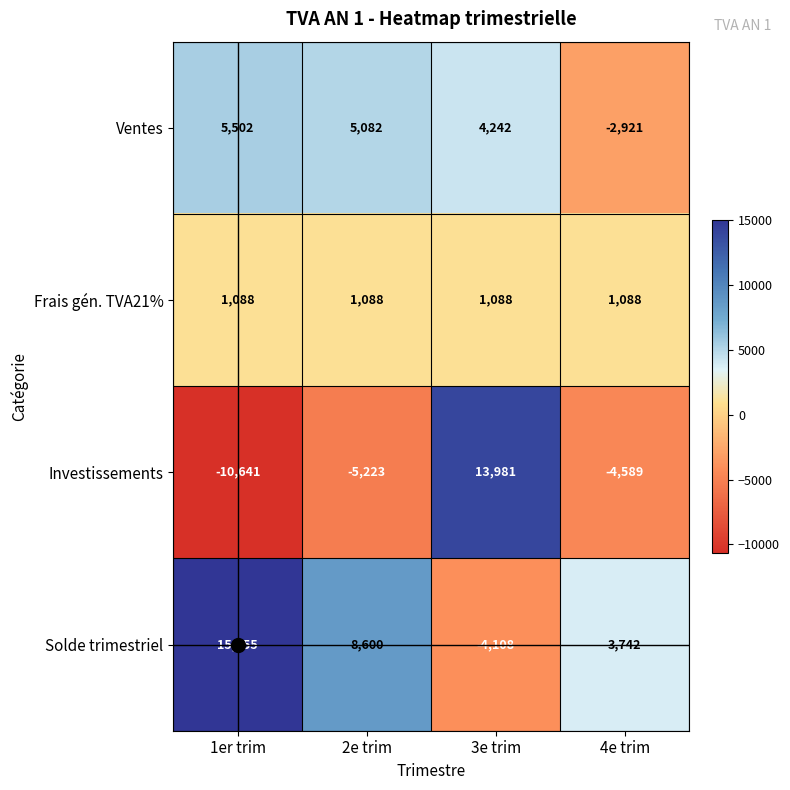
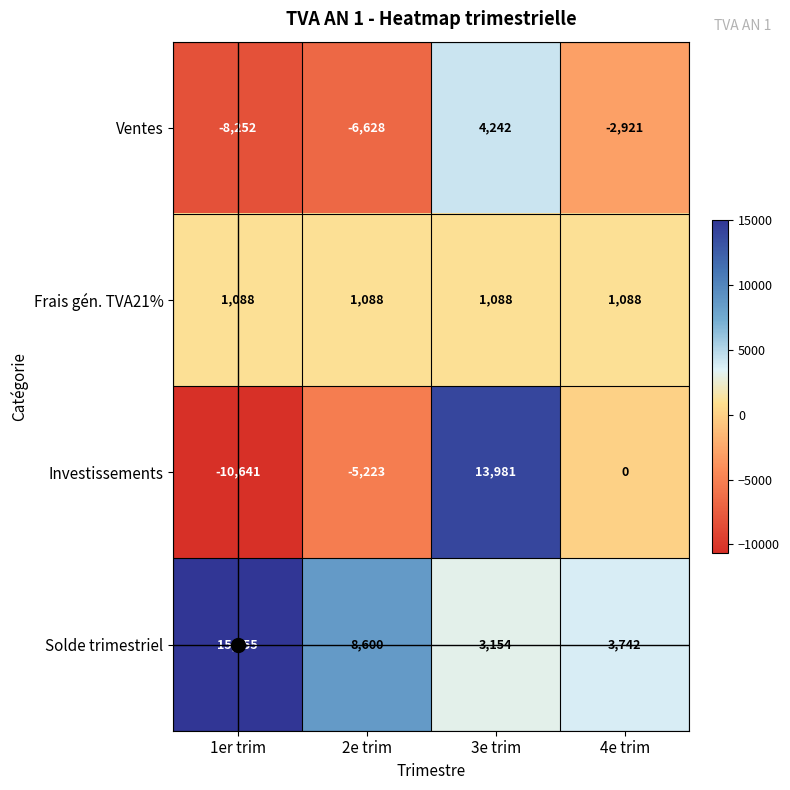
Ventes, 1er trim: 5,502 -> -8,252
Ventes, 2e trim: 5,082 -> -6,628
Investissements, 4e trim: -4,589 -> 0
Solde trimestriel, 3e trim: -4,108 -> 3,154
